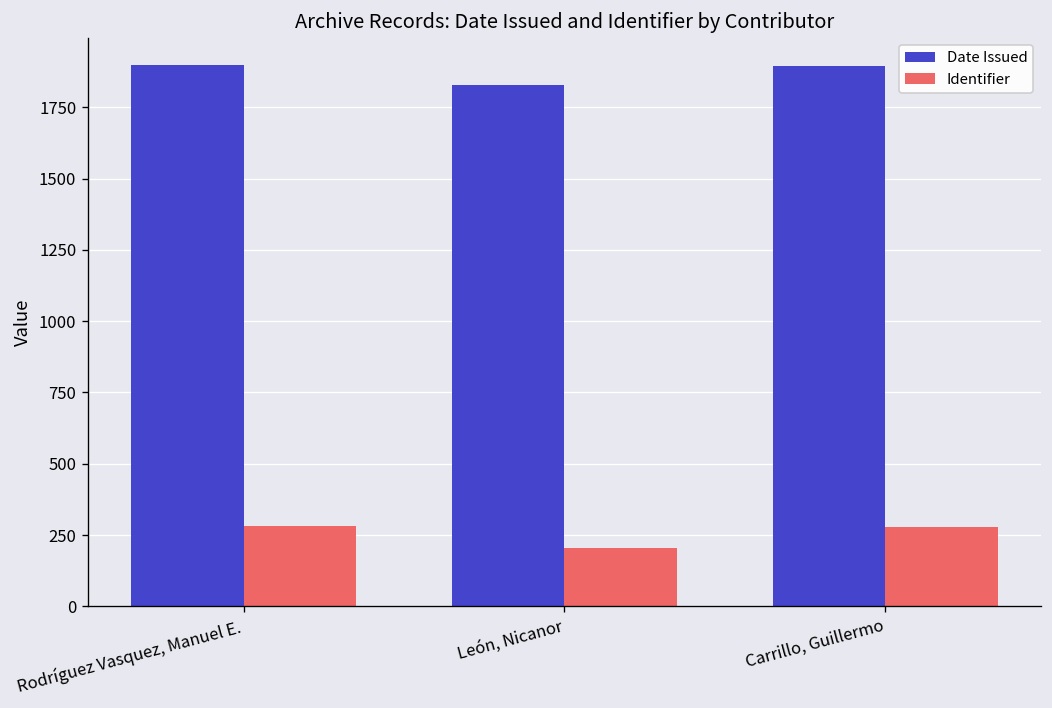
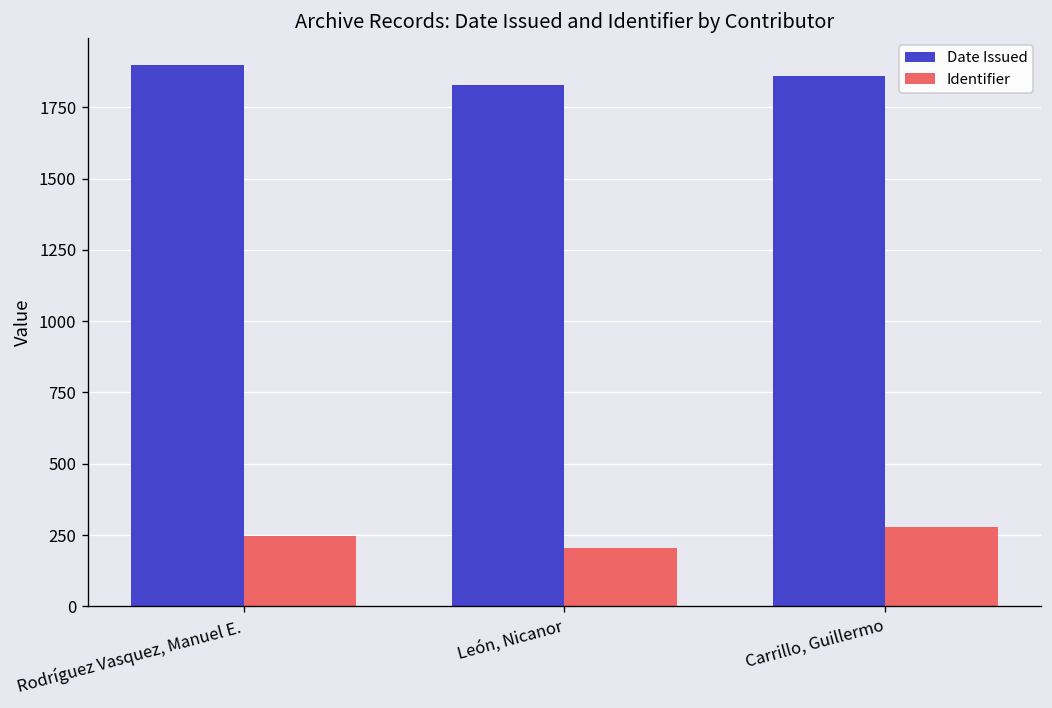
Identifier, Rodríguez Vasquez, Manuel E.: 280 -> 250
Date Issued, Carrillo, Guillermo: 1890 -> 1860
